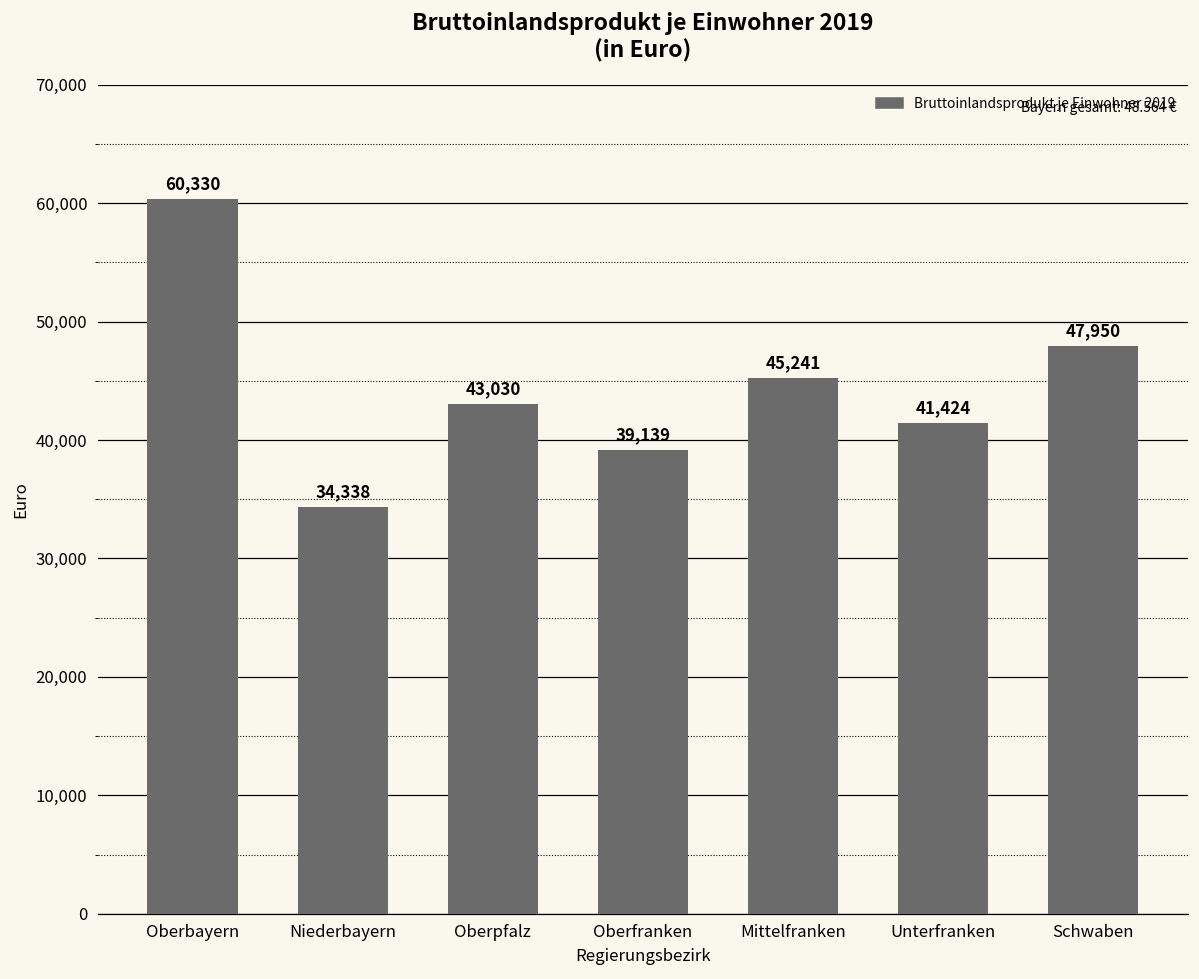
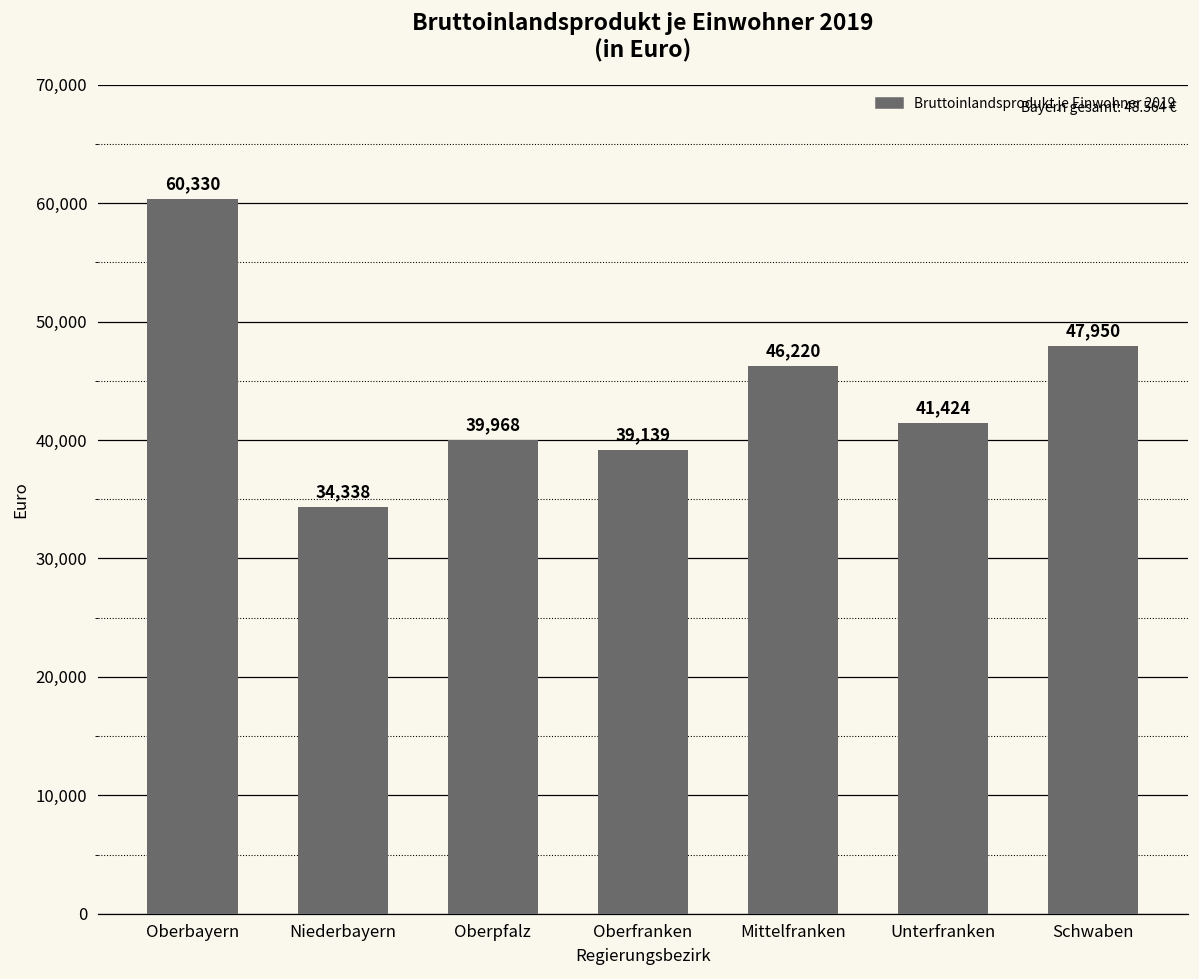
Oberpfalz: 43,030 -> 39,968
Mittelfranken: 45,241 -> 46,220
